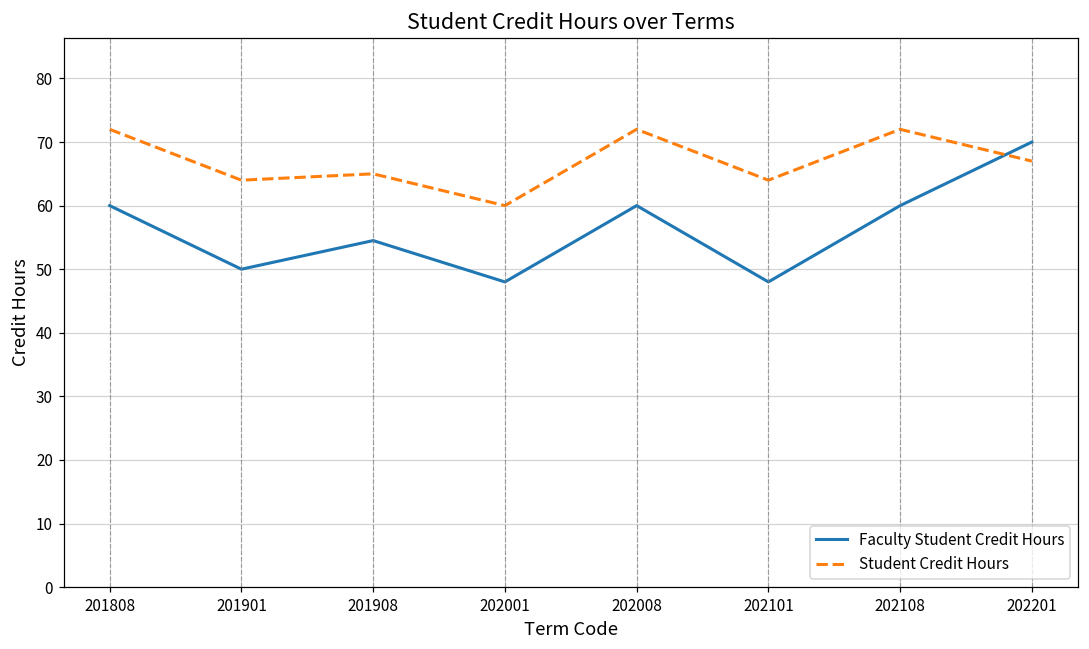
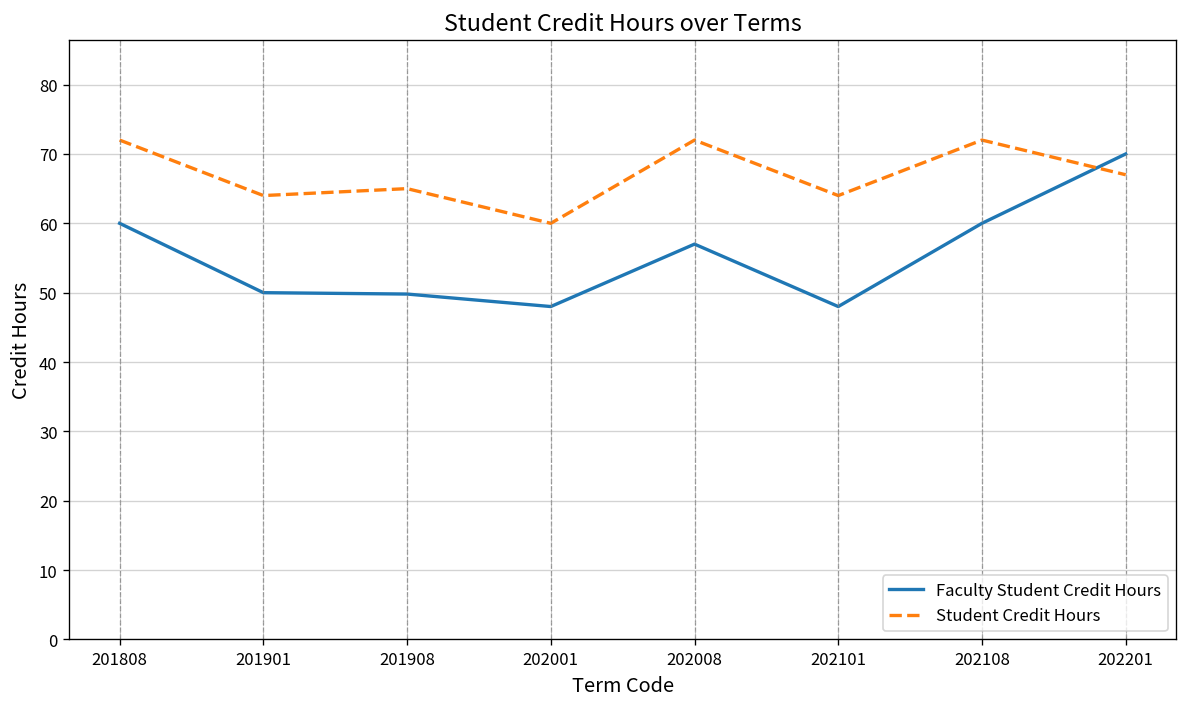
Faculty Student Credit Hours, 201908: 55 -> 50
Faculty Student Credit Hours, 202008: 60 -> 57
